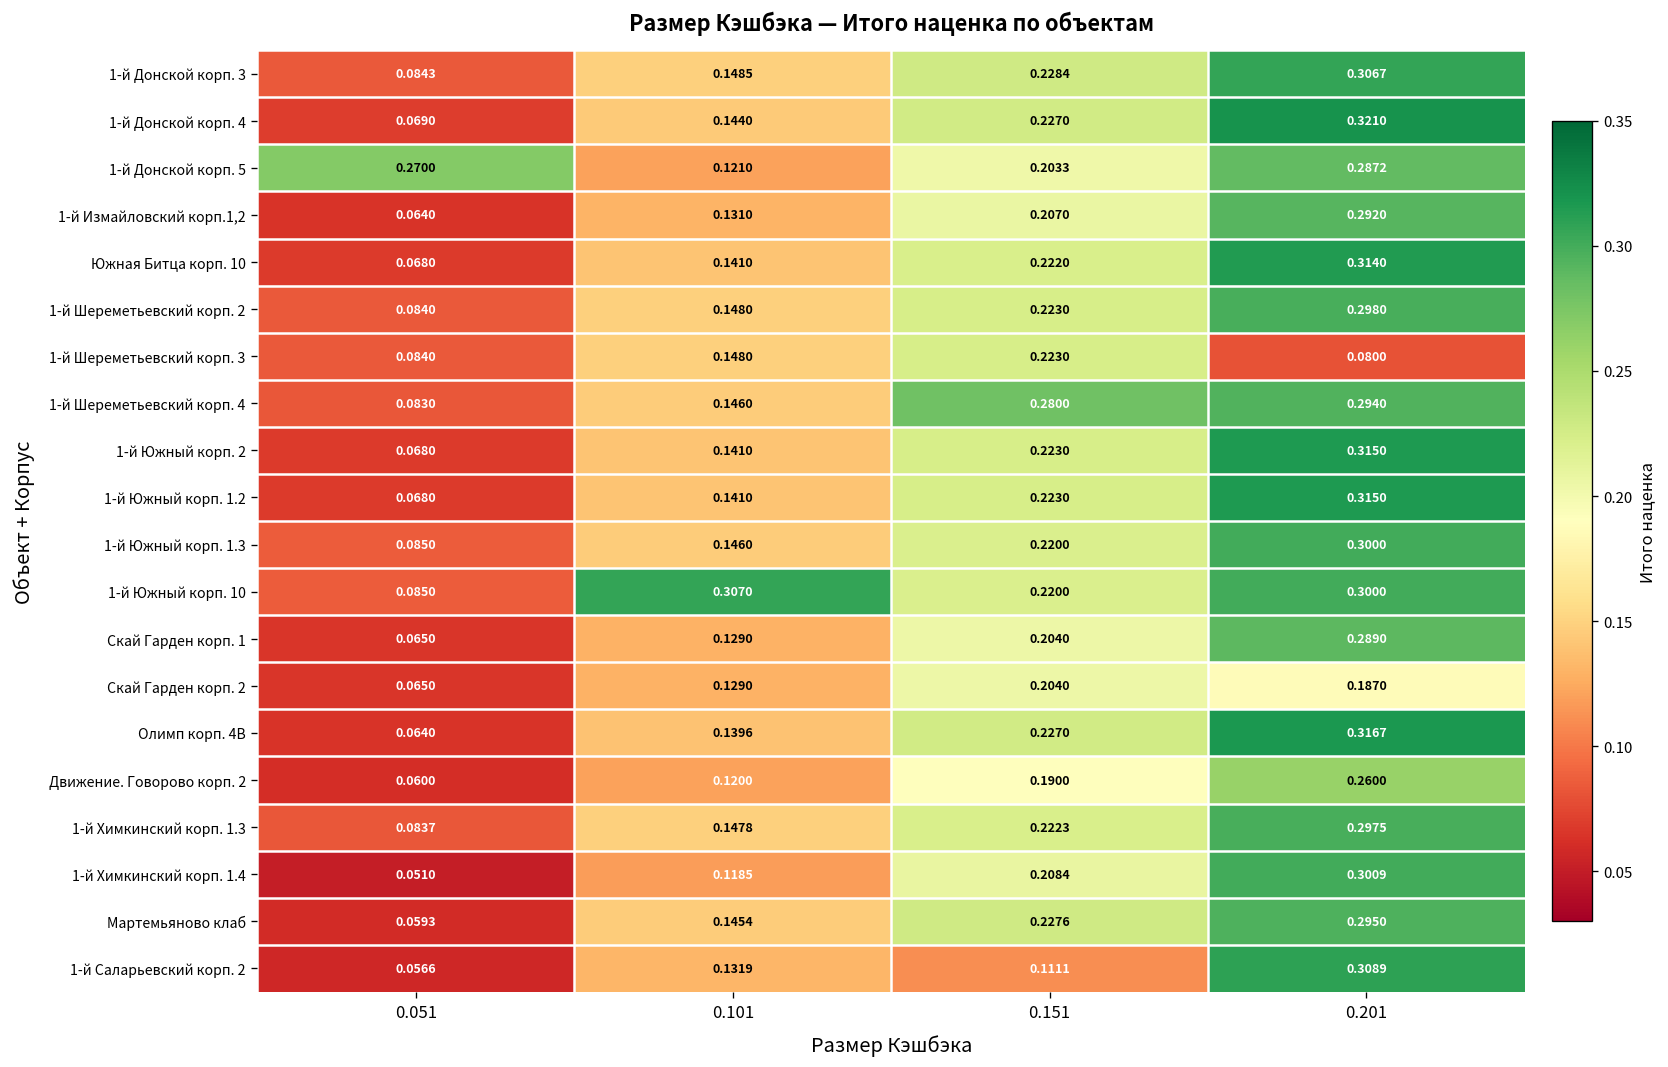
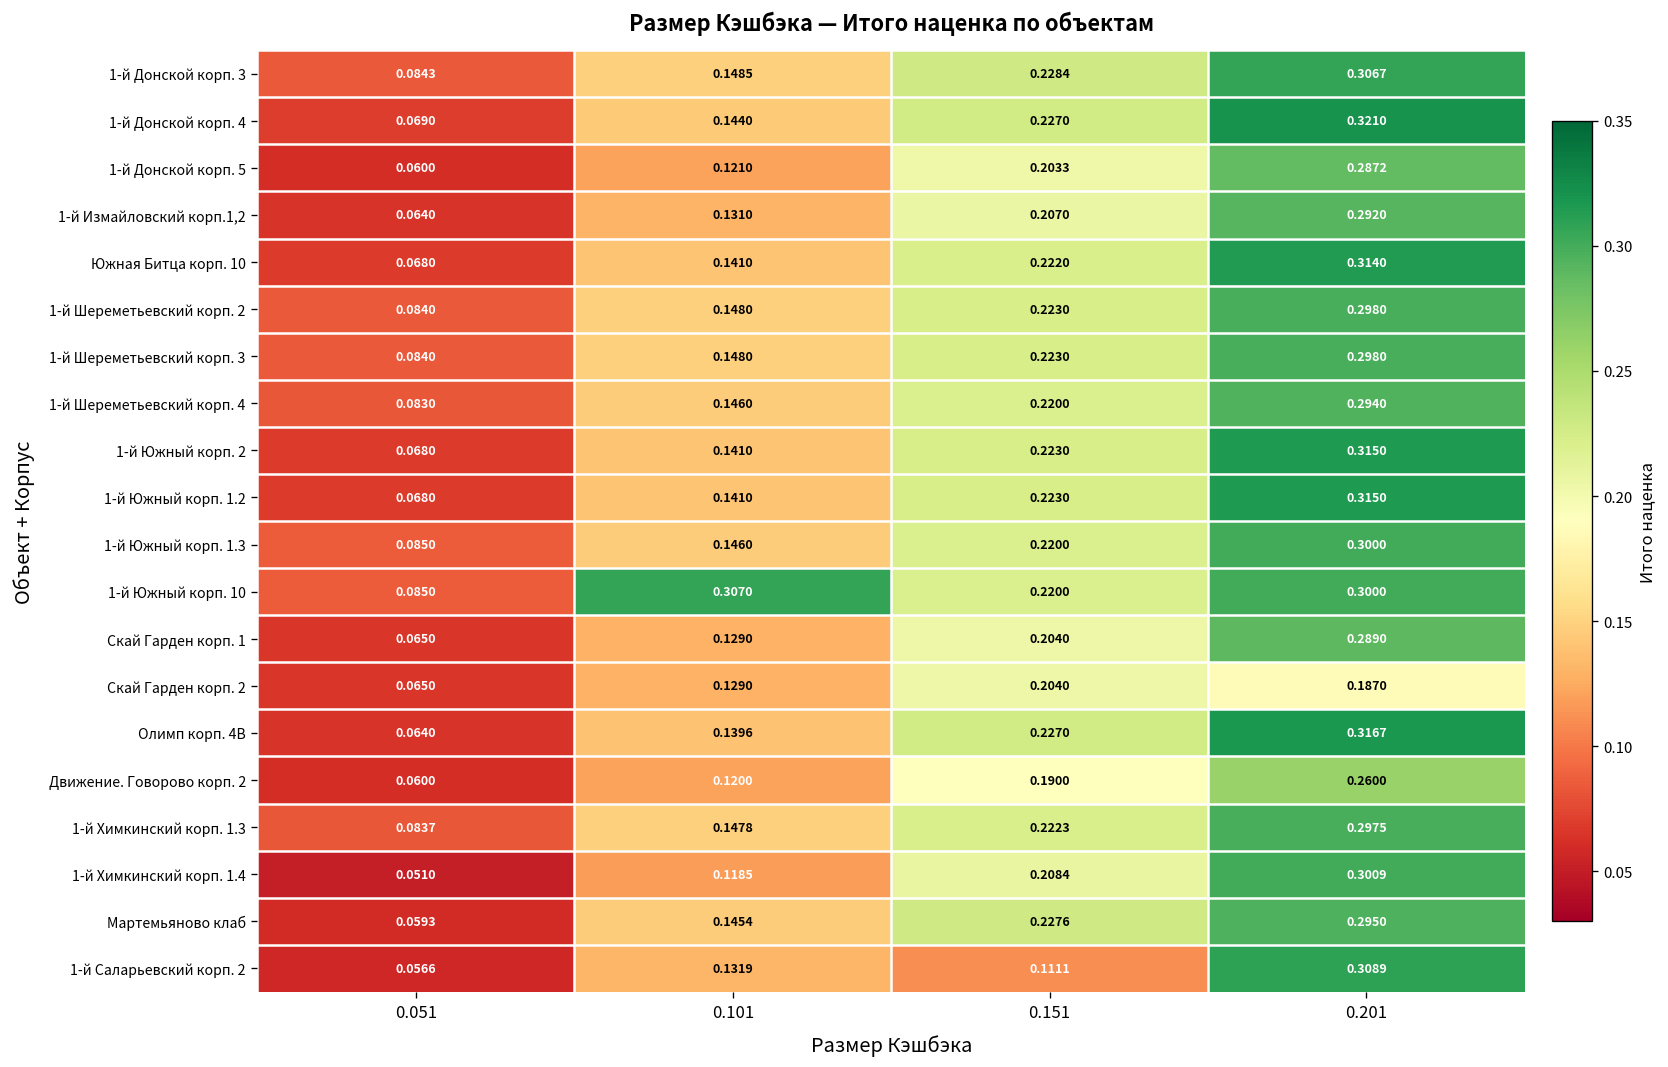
1-й Донской корп. 5, 0.051: 0.2700 -> 0.0600
1-й Шереметьевский корп. 3, 0.201: 0.0800 -> 0.2980
1-й Шереметьевский корп. 4, 0.151: 0.2800 -> 0.2200
